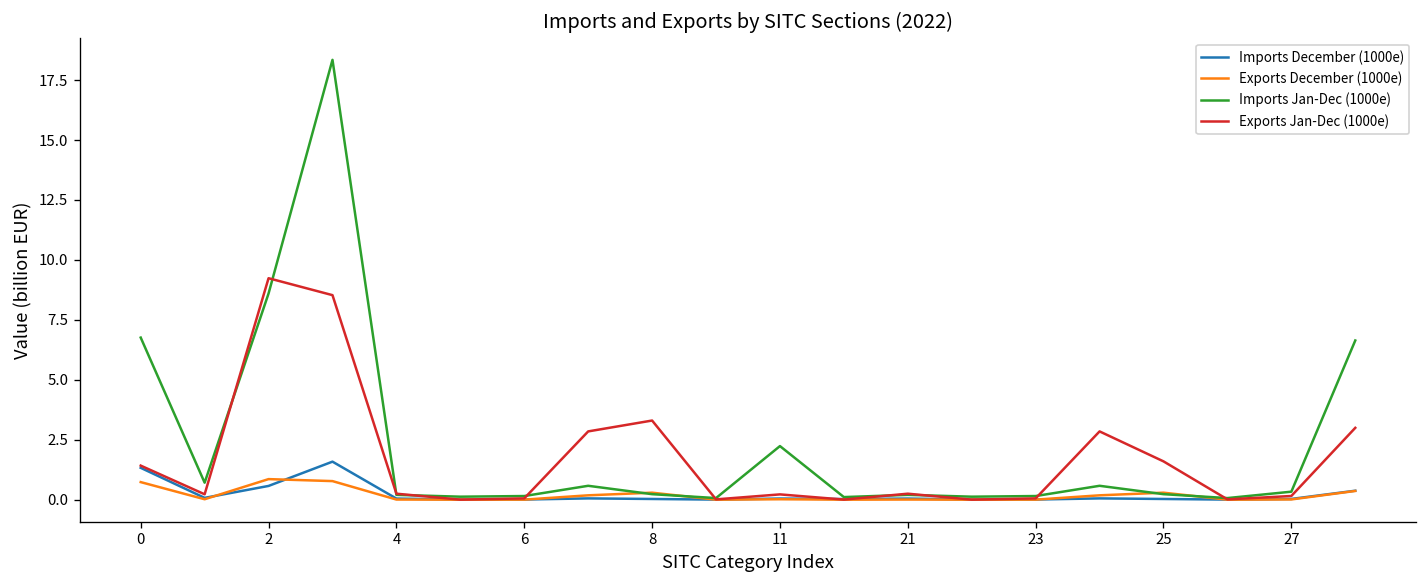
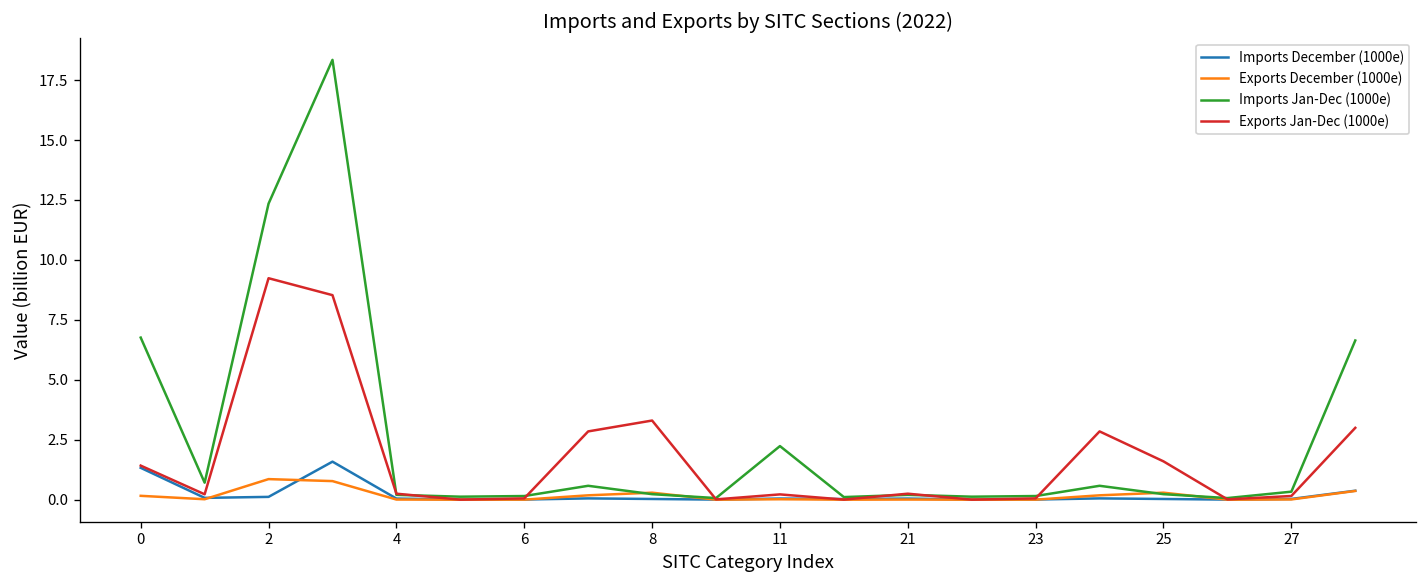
Exports December (1000e), 0: 0.7 -> 0.2
Imports December (1000e), 2: 0.6 -> 0.1
Imports Jan-Dec (1000e), 2: 8.6 -> 12.3
